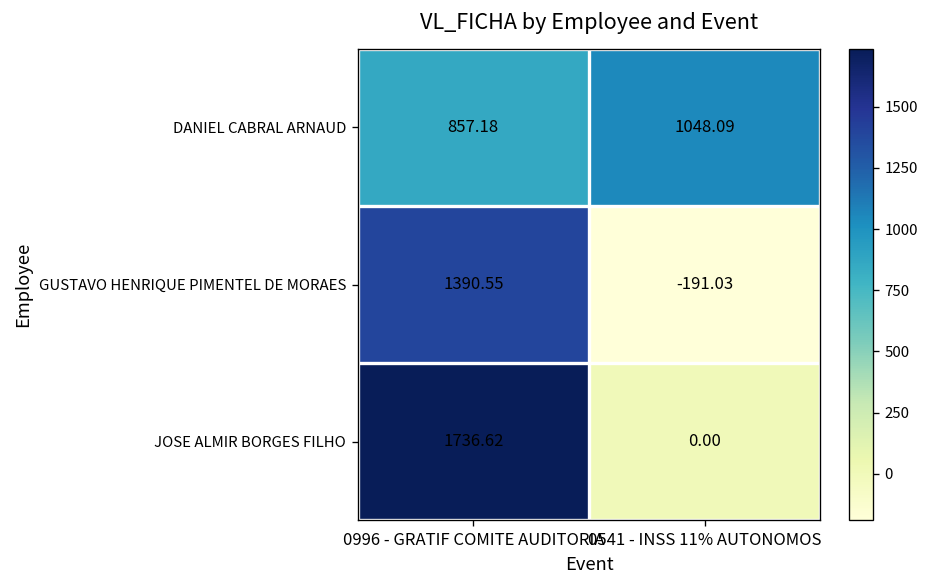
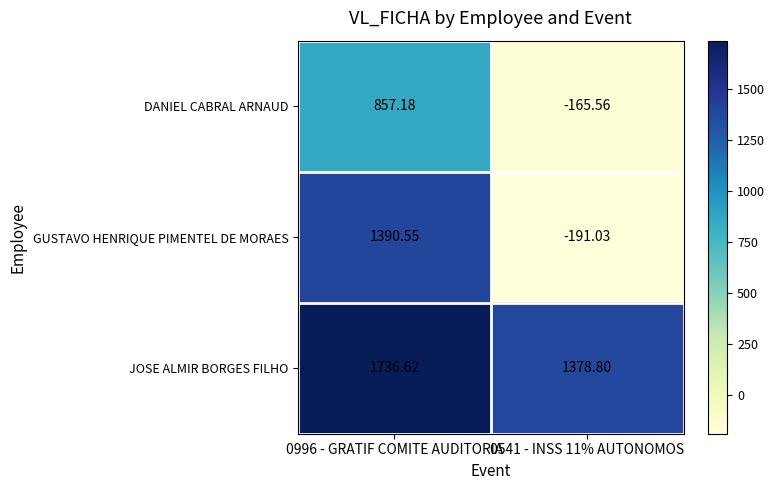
DANIEL CABRAL ARNAUD, 0541 - INSS 11% AUTONOMOS: 1048.09 -> -165.56
JOSE ALMIR BORGES FILHO, 0541 - INSS 11% AUTONOMOS: 0.00 -> 1378.80
